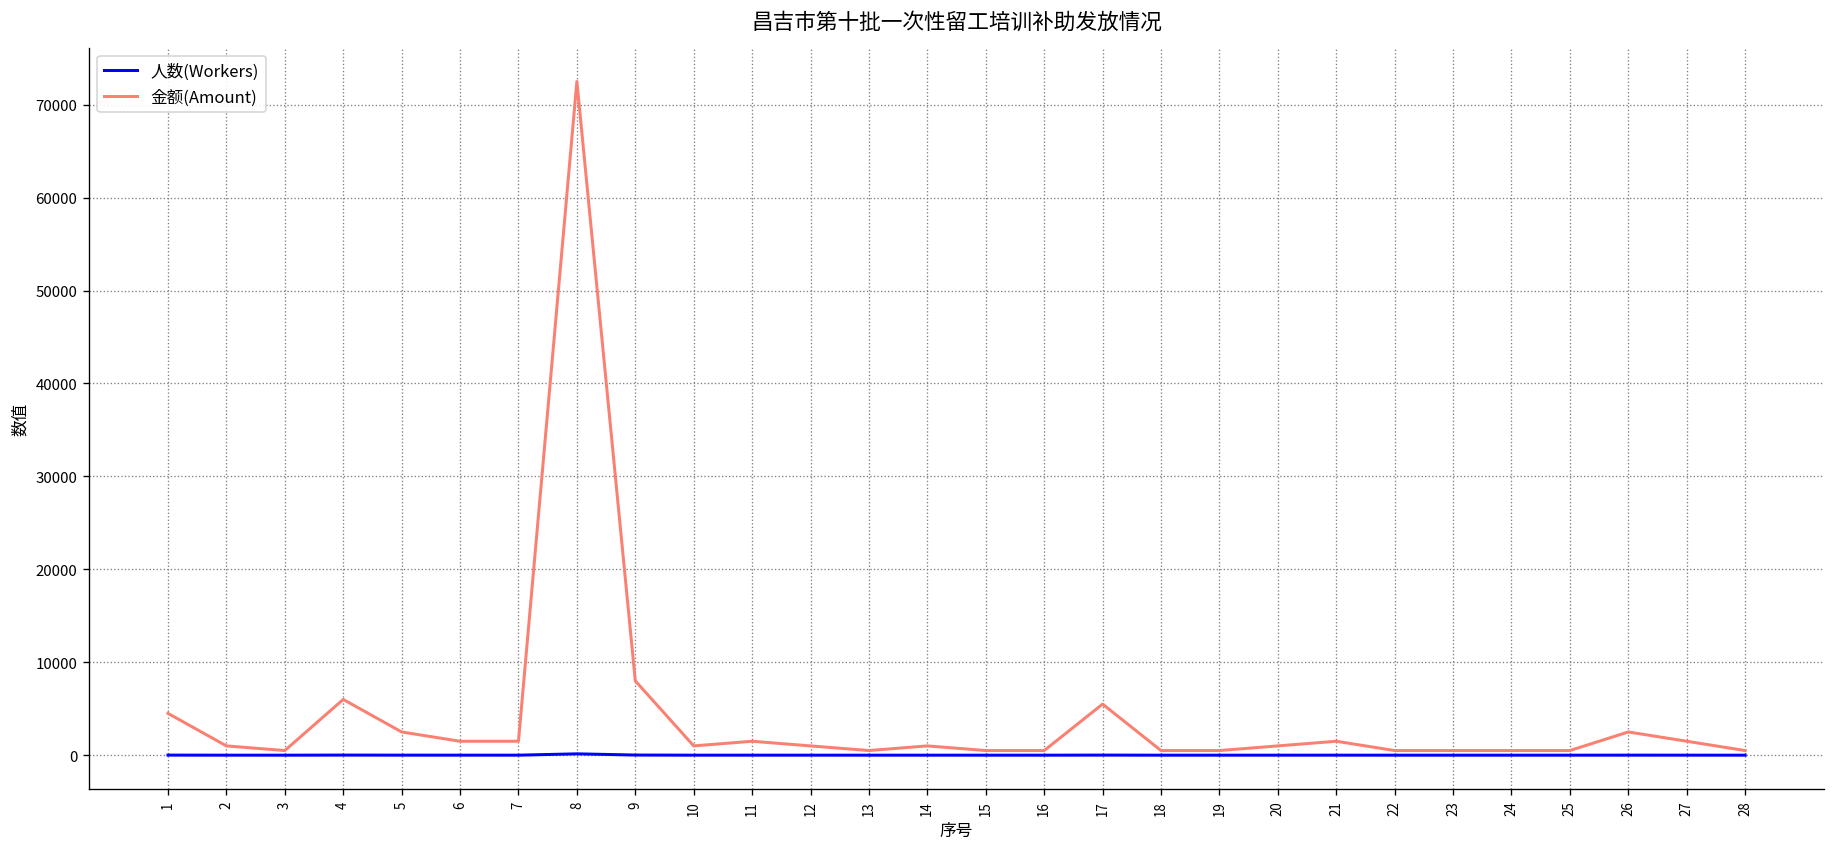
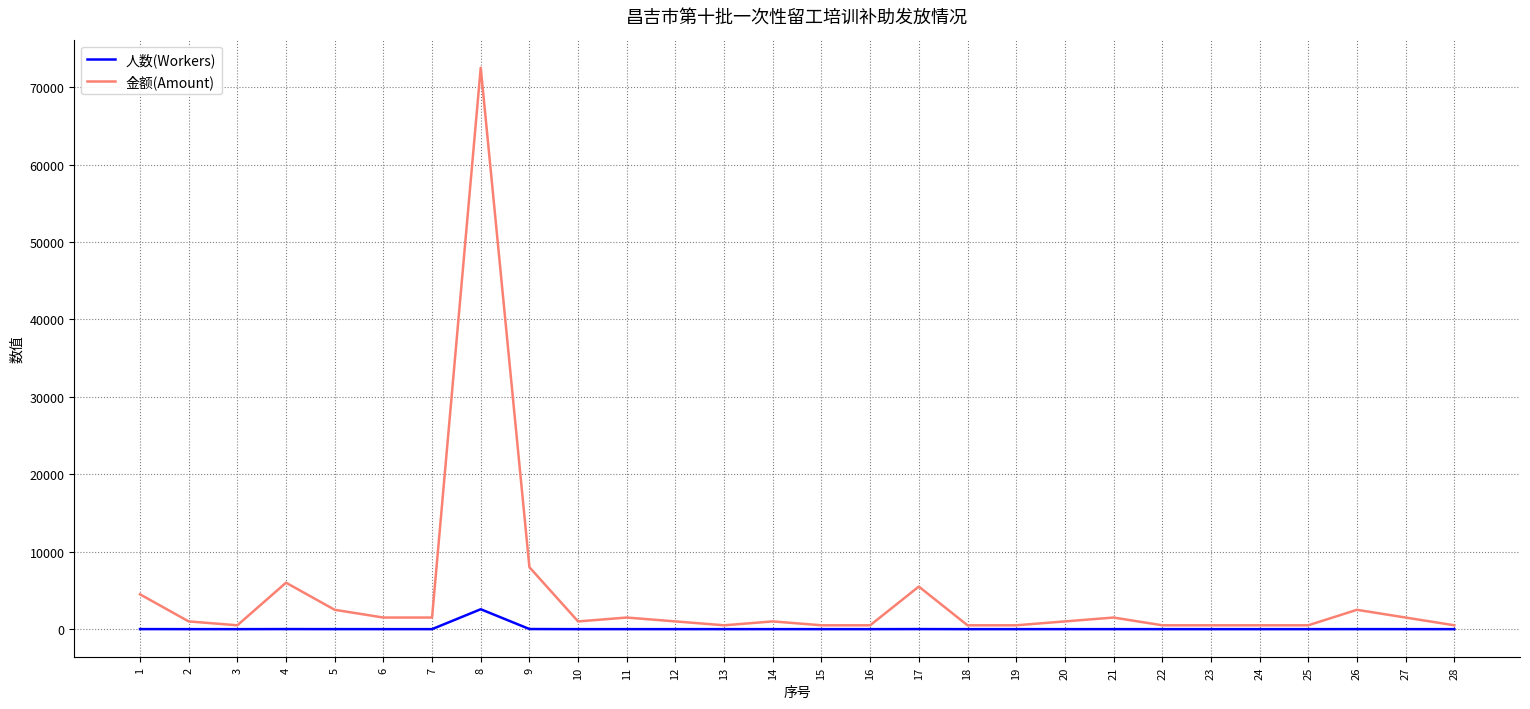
人数(Workers), 8: 0 -> 3000
